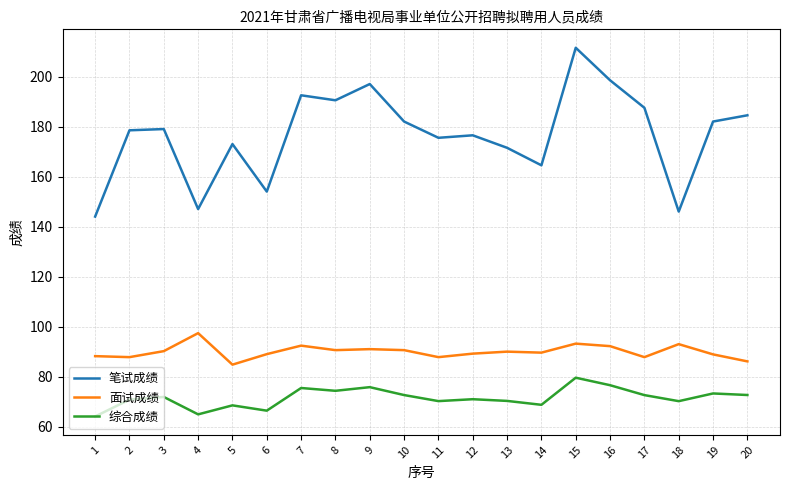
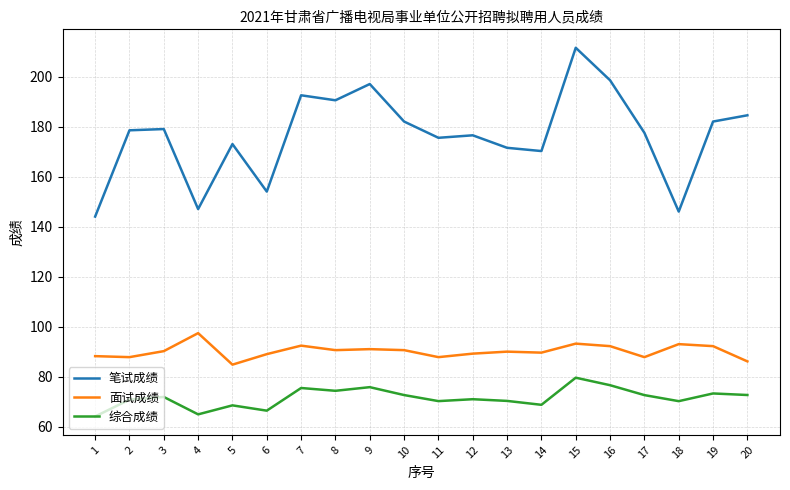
笔试成绩, 14: 165 -> 170
笔试成绩, 17: 188 -> 178
面试成绩, 19: 89 -> 92
